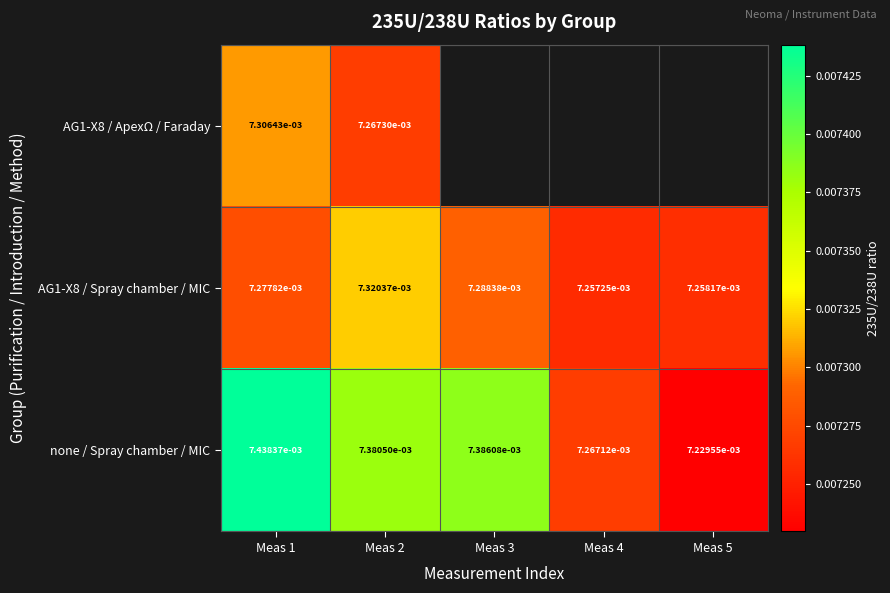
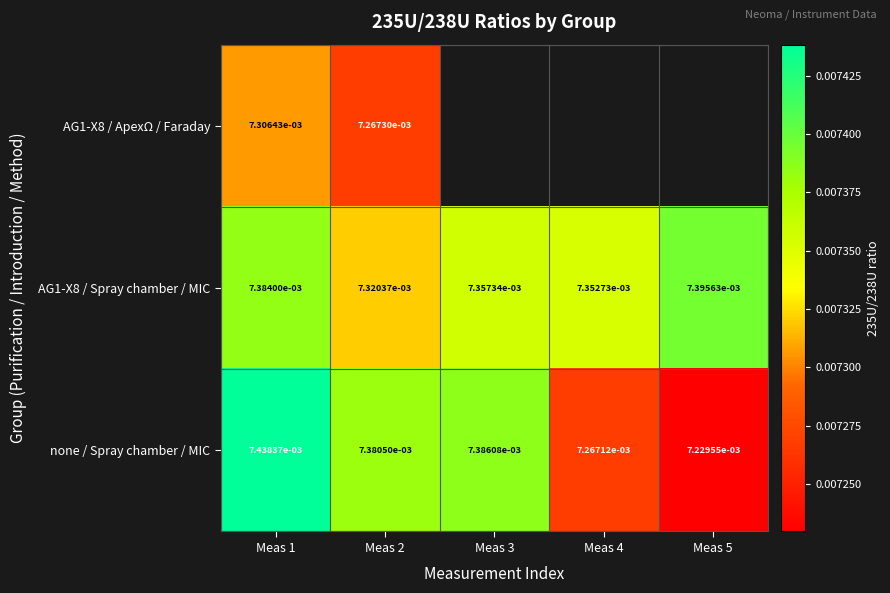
AG1-X8 / Spray chamber / MIC, Meas 1: 7.27782e-03 -> 7.38400e-03
AG1-X8 / Spray chamber / MIC, Meas 3: 7.28838e-03 -> 7.35734e-03
AG1-X8 / Spray chamber / MIC, Meas 4: 7.25725e-03 -> 7.35273e-03
AG1-X8 / Spray chamber / MIC, Meas 5: 7.25817e-03 -> 7.39563e-03
